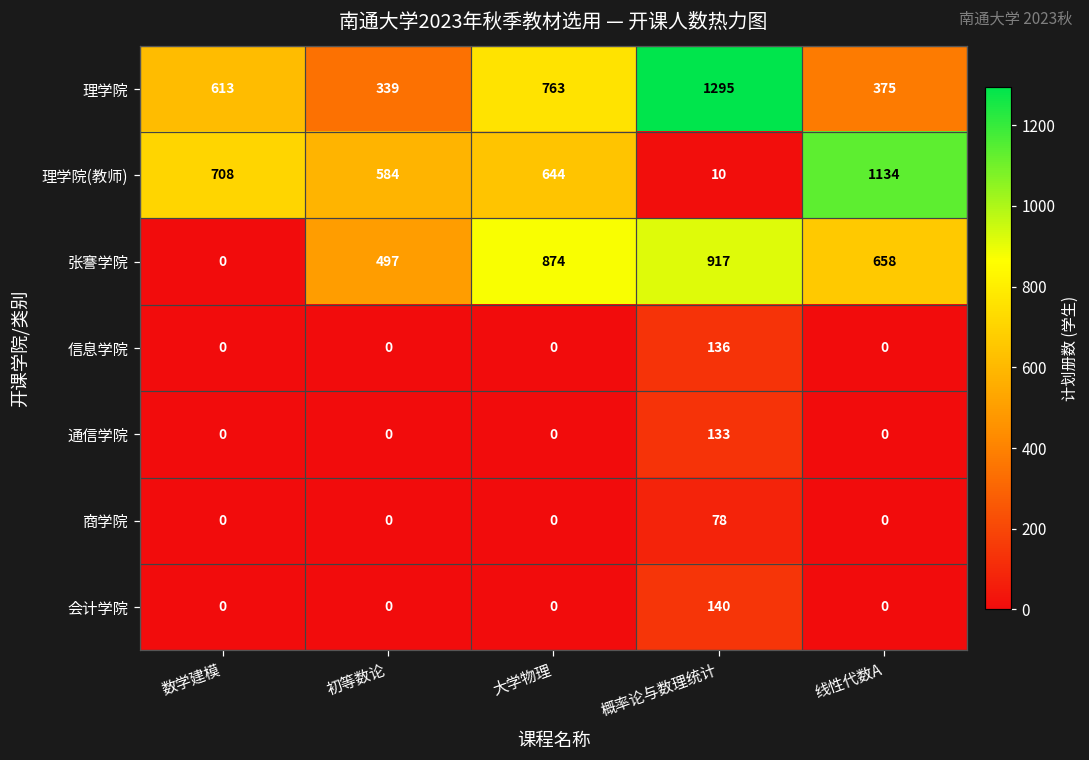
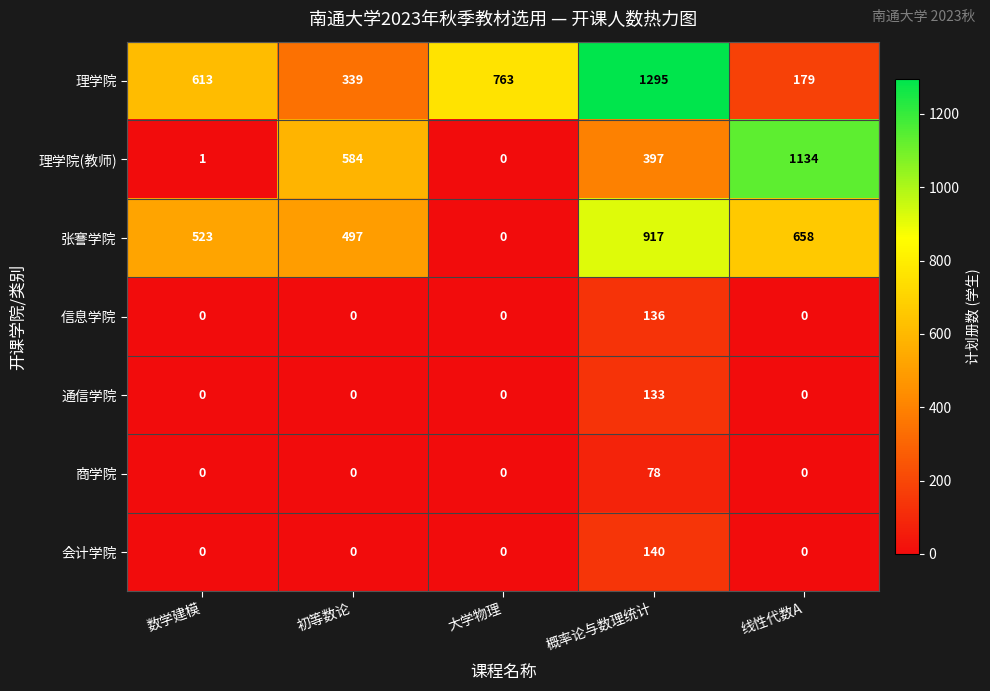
理学院, 线性代数A: 375 -> 179
理学院(教师), 数学建模: 708 -> 1
理学院(教师), 大学物理: 644 -> 0
理学院(教师), 概率论与数理统计: 10 -> 397
张謇学院, 数学建模: 0 -> 523
张謇学院, 大学物理: 874 -> 0
